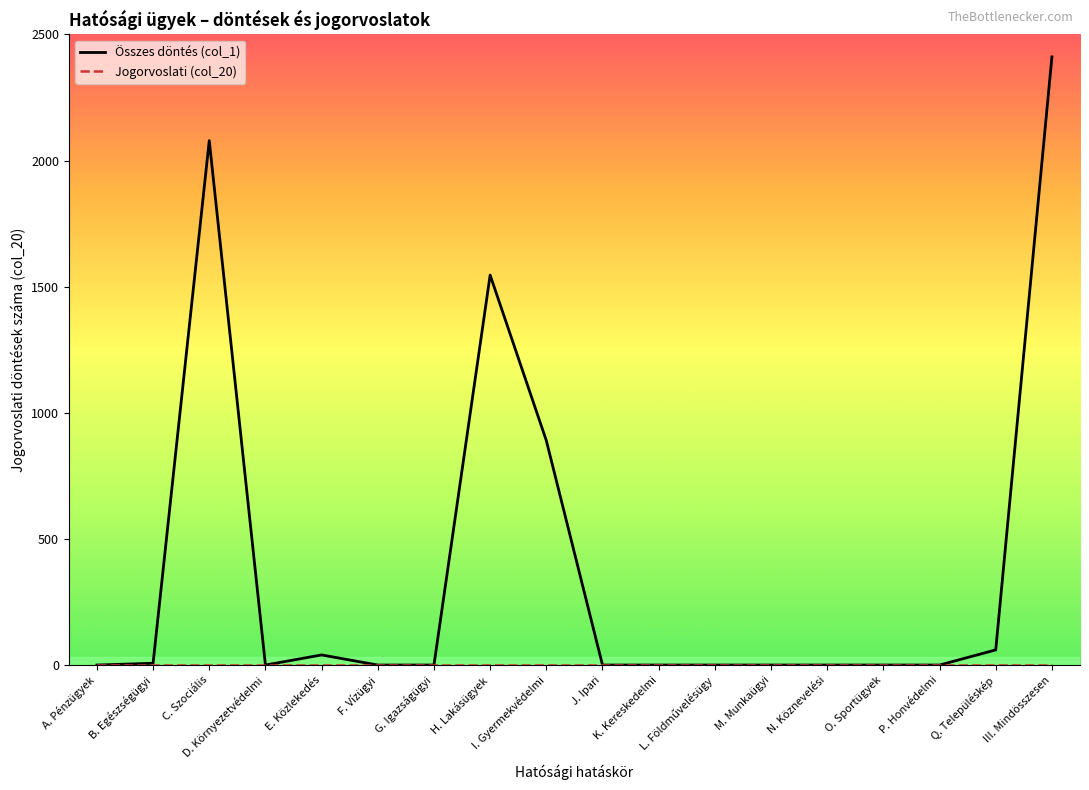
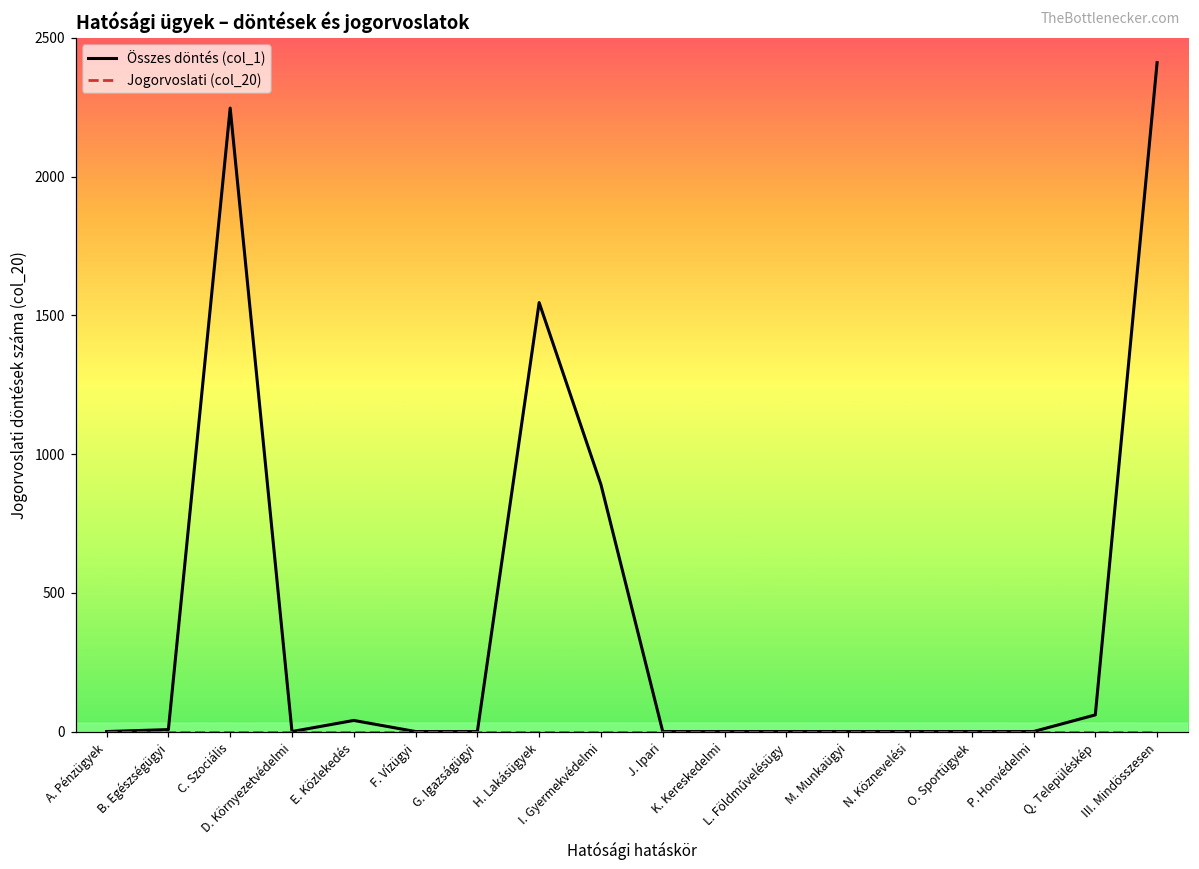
Összes döntés (col_1), C. Szociális: 2080 -> 2250
